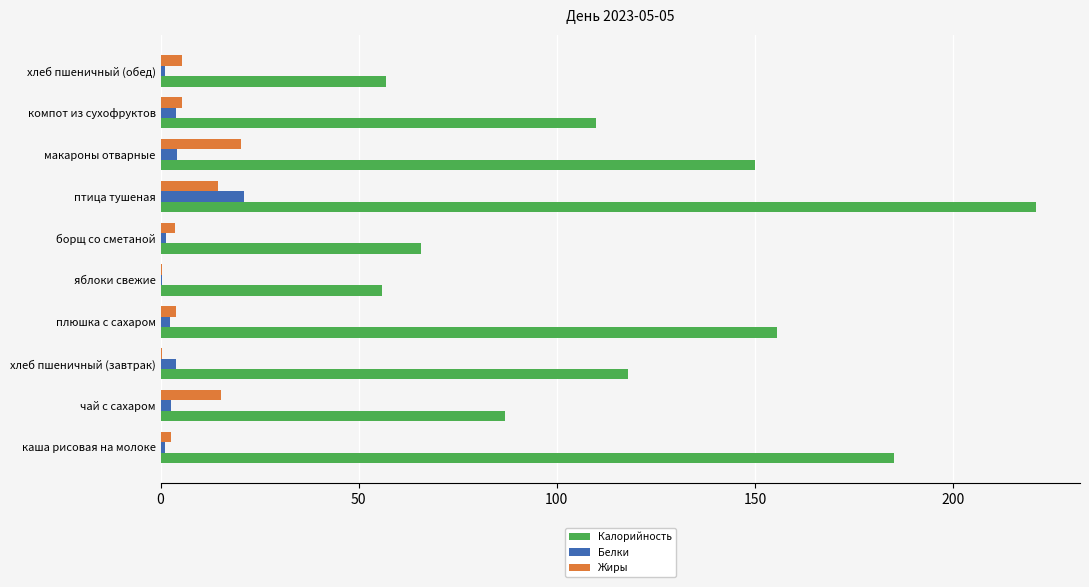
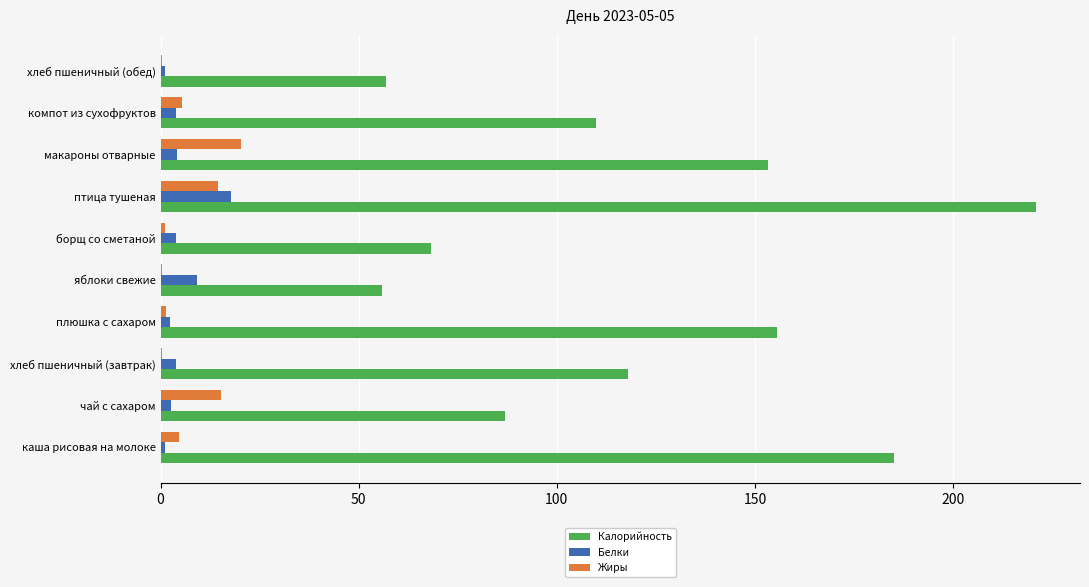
Жиры, хлеб пшеничный (обед): 6 -> 0
Калорийность, макароны отварные: 150 -> 153
Белки, птица тушеная: 21 -> 18
Жиры, борщ со сметаной: 4 -> 1
Белки, борщ со сметаной: 1 -> 4
Калорийность, борщ со сметаной: 66 -> 68
Белки, яблоки свежие: 0 -> 9
Жиры, плюшка с сахаром: 4 -> 1
Жиры, каша рисовая на молоке: 3 -> 5
